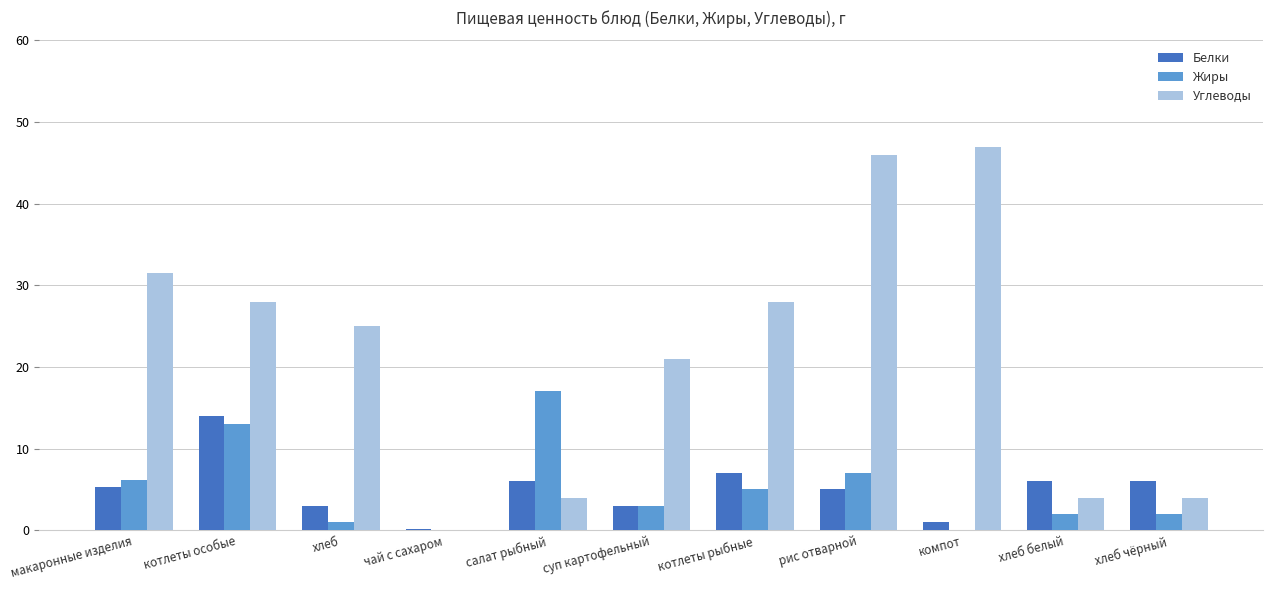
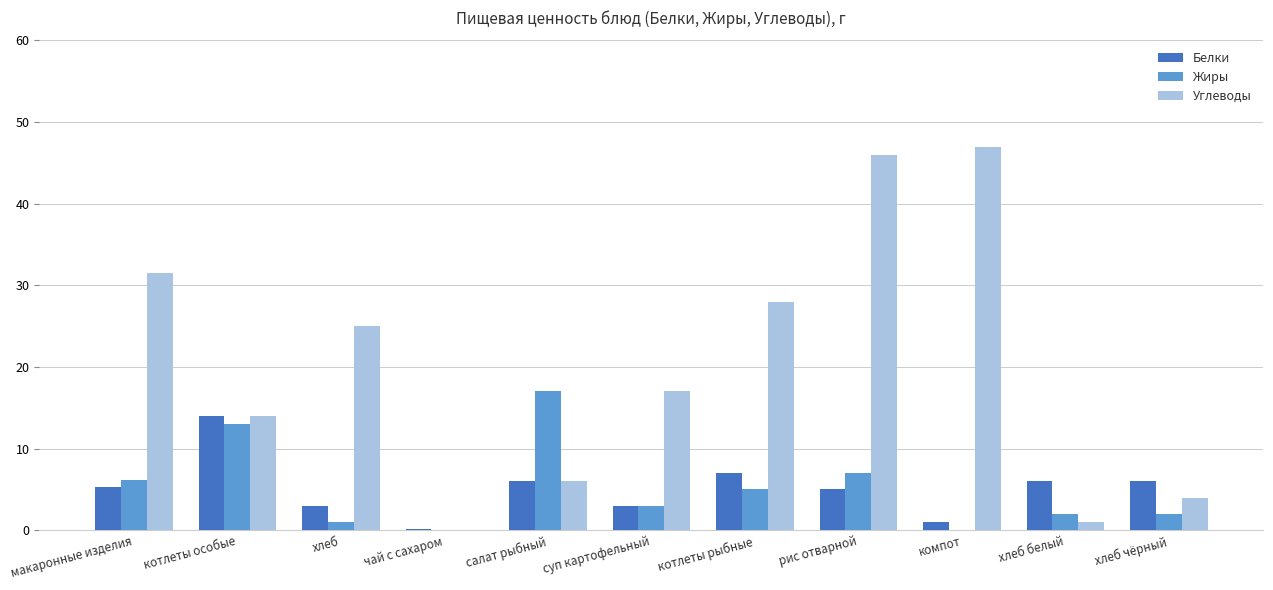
Углеводы, котлеты особые: 28 -> 14
Углеводы, салат рыбный: 4 -> 6
Углеводы, суп картофельный: 21 -> 17
Углеводы, хлеб белый: 4 -> 1
